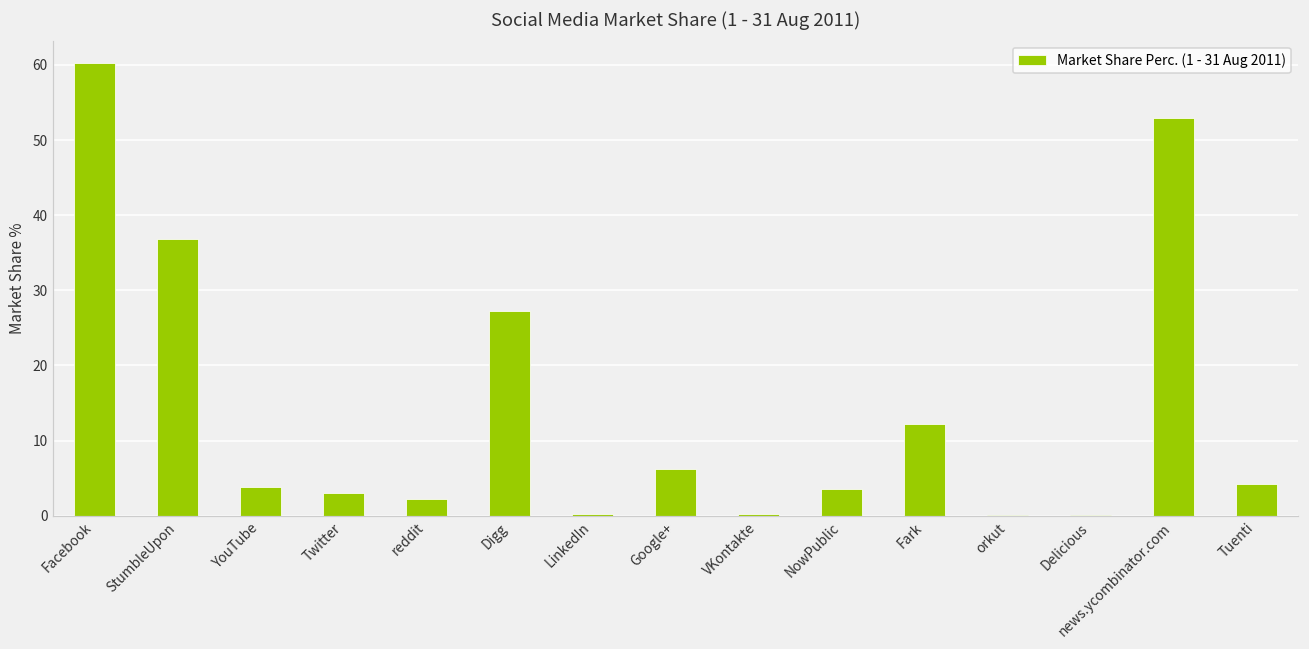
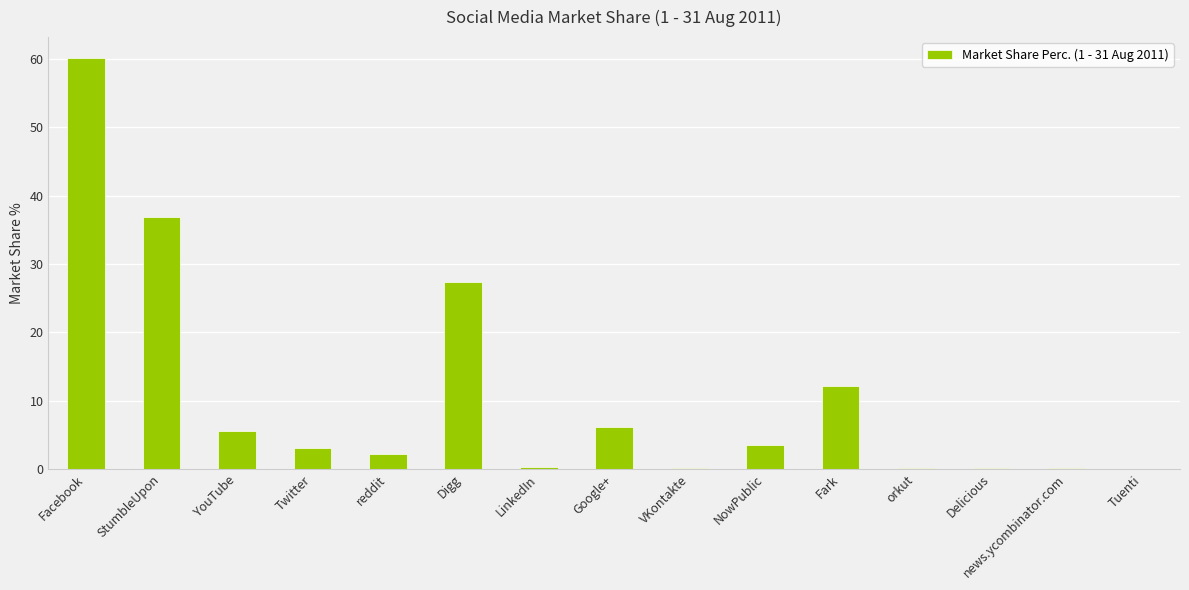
YouTube: 4 -> 6
news.ycombinator.com: 53 -> 0
Tuenti: 4 -> 0
